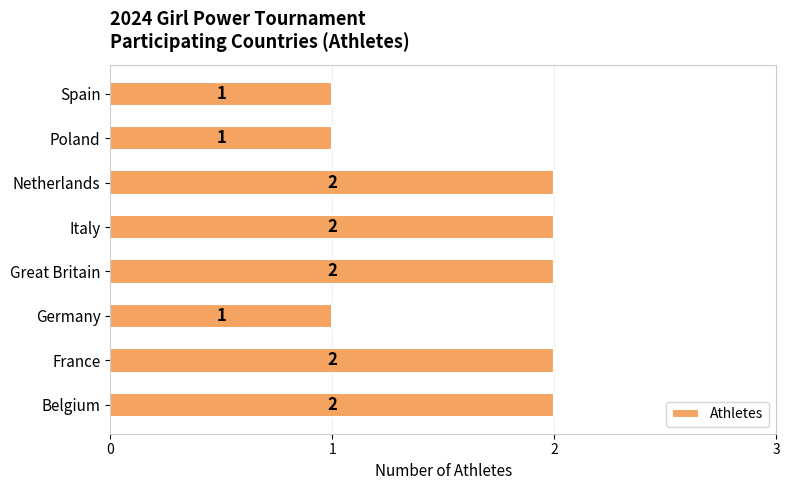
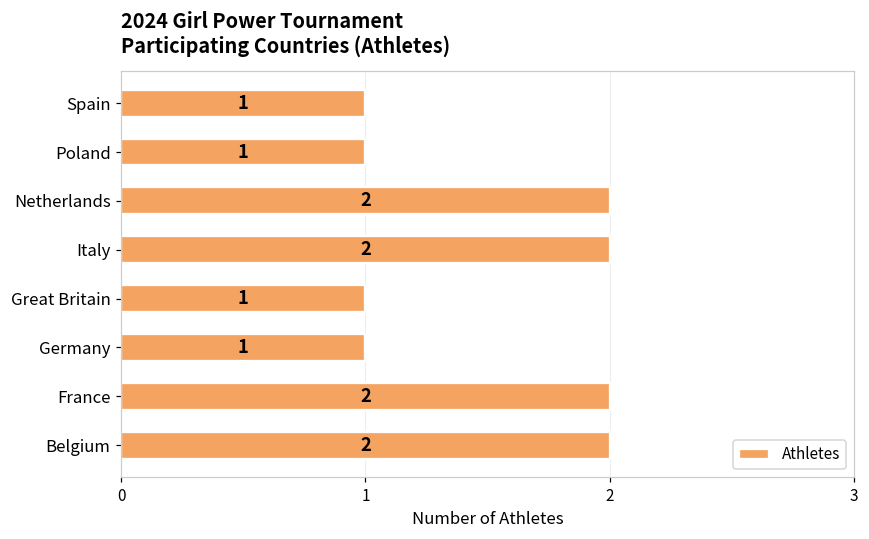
Great Britain: 2 -> 1
